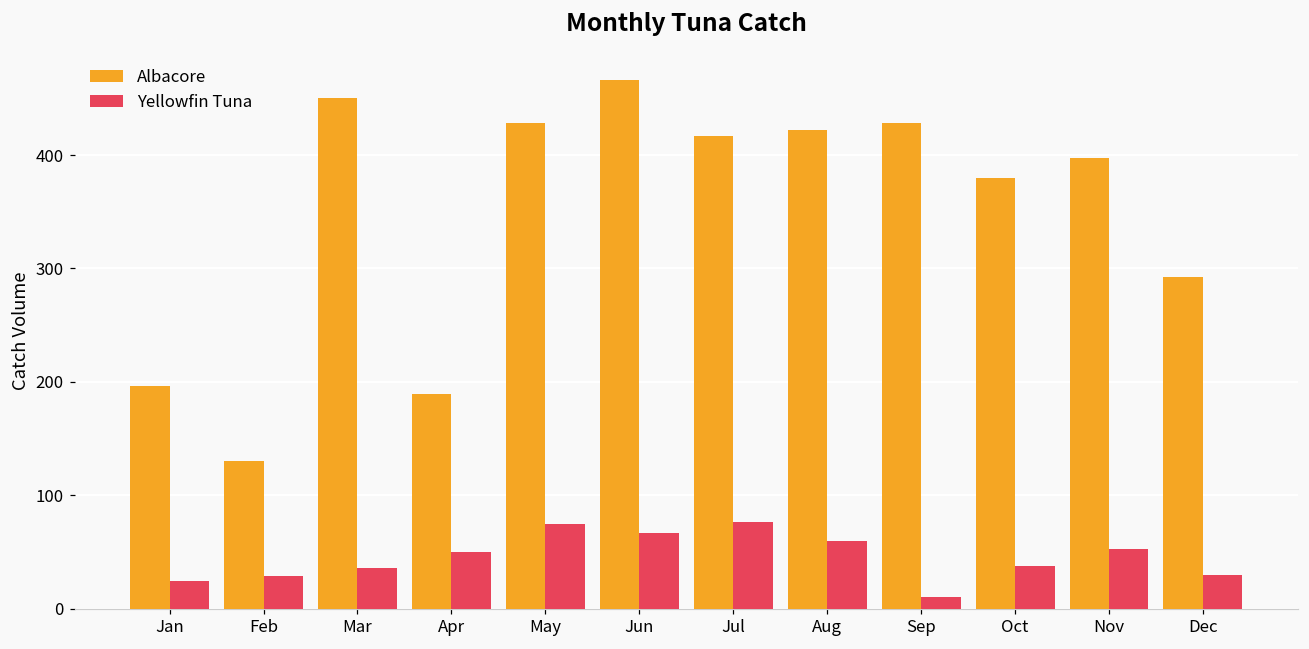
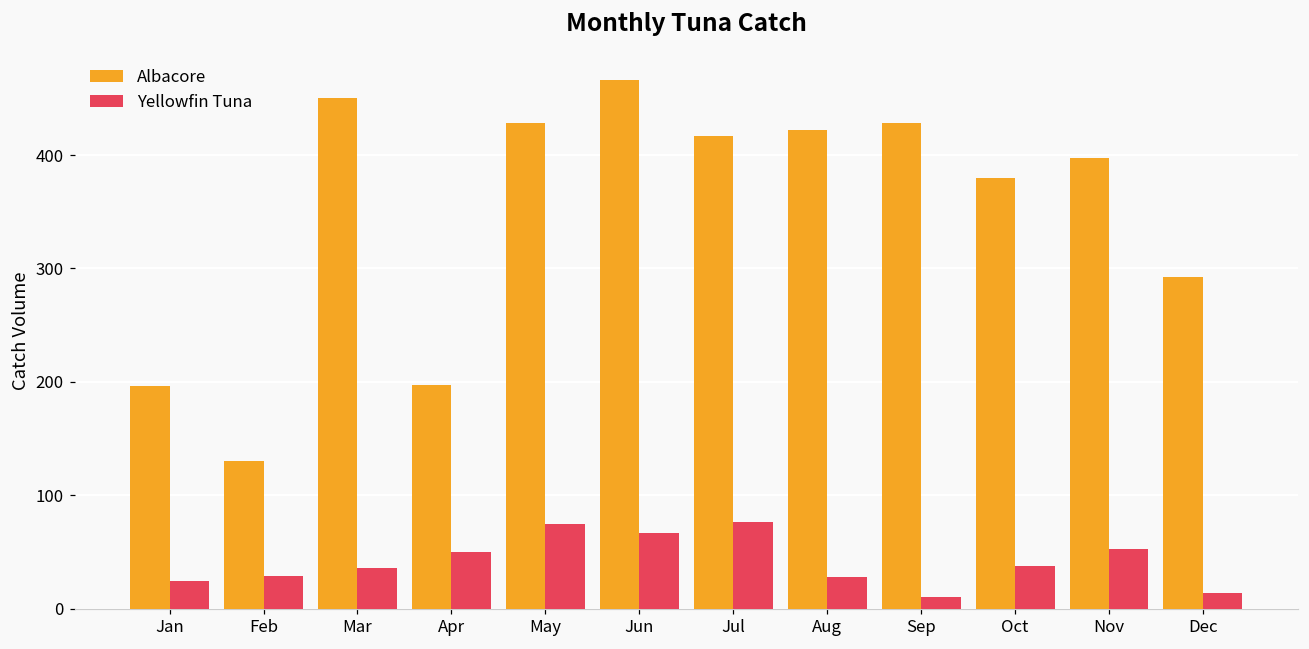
Albacore, Apr: 190 -> 198
Yellowfin Tuna, Aug: 60 -> 27
Yellowfin Tuna, Dec: 30 -> 14
